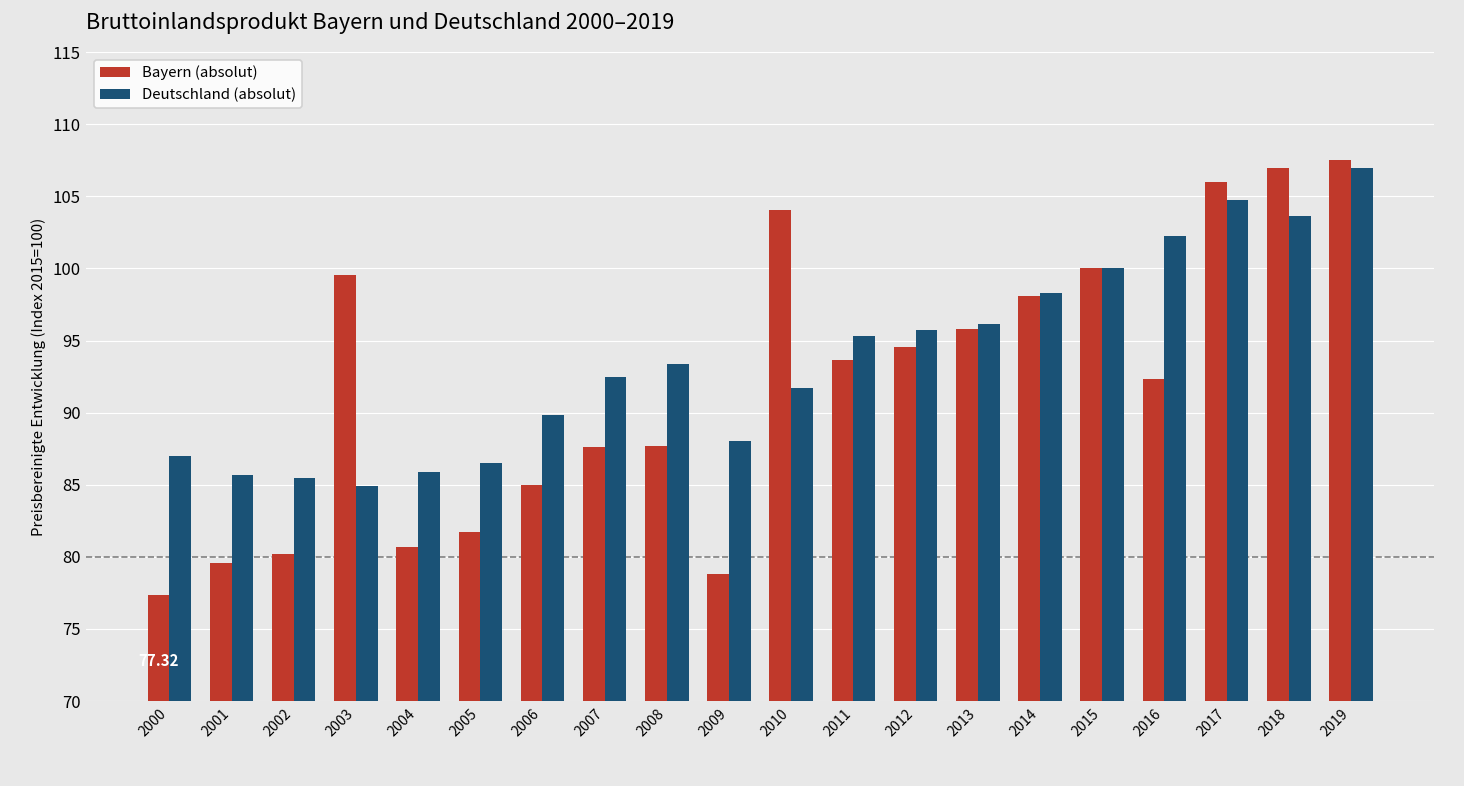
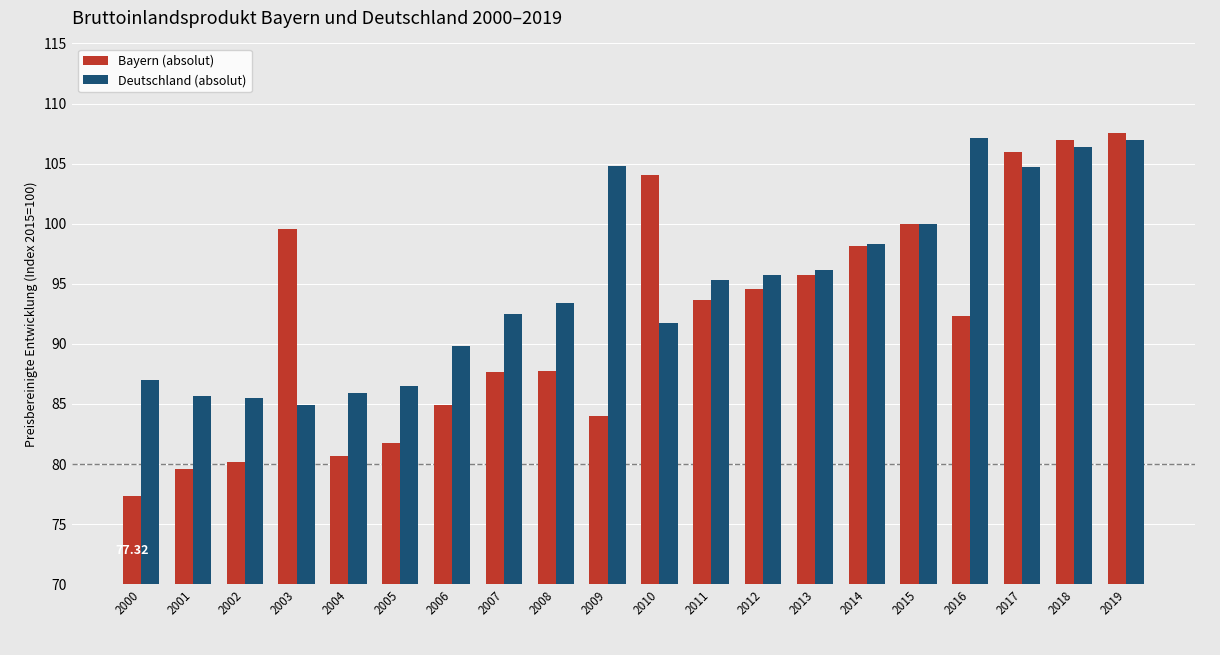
Bayern (absolut), 2009: 78.8 -> 84.0
Deutschland (absolut), 2009: 88.1 -> 104.8
Deutschland (absolut), 2016: 102.2 -> 107.1
Deutschland (absolut), 2018: 103.7 -> 106.4
